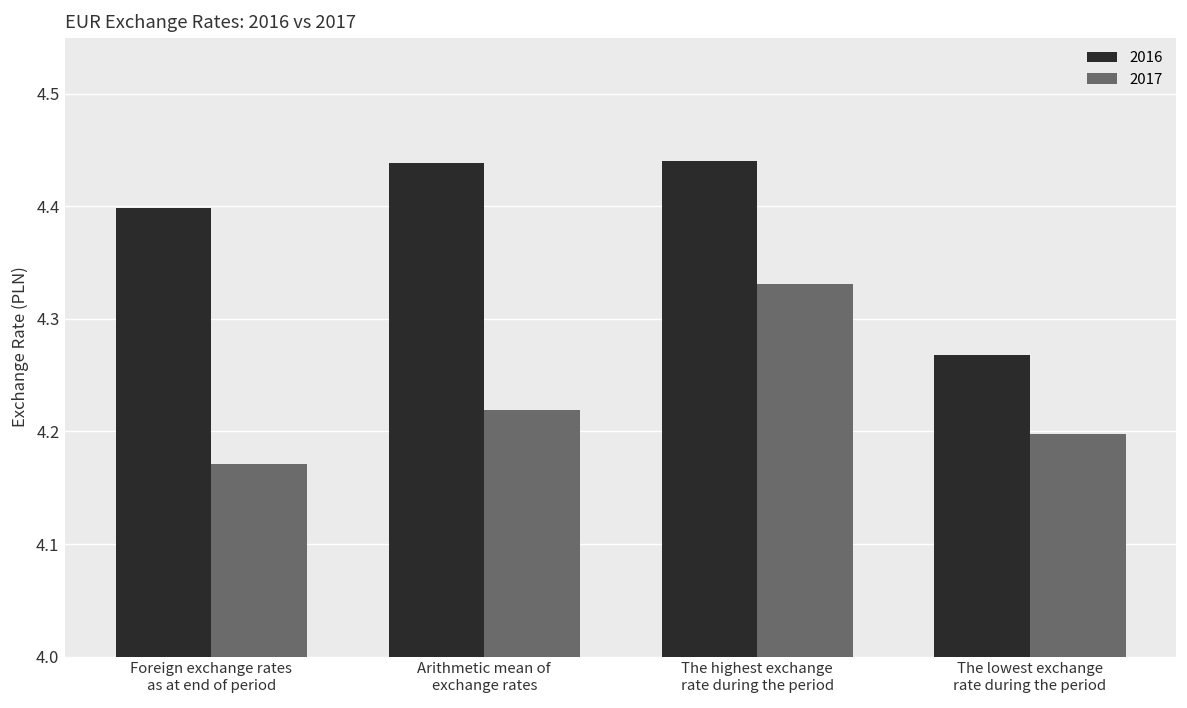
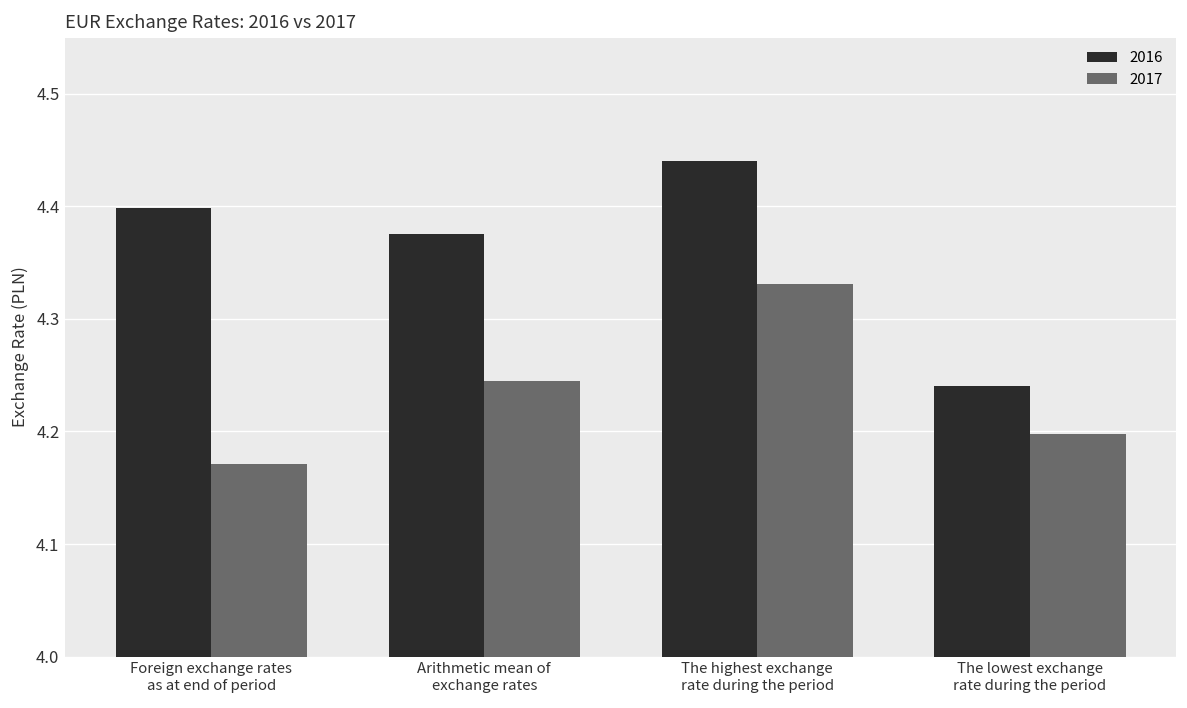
2016, Arithmetic mean of exchange rates: 4.44 -> 4.38
2017, Arithmetic mean of exchange rates: 4.22 -> 4.24
2016, The lowest exchange rate during the period: 4.27 -> 4.24
